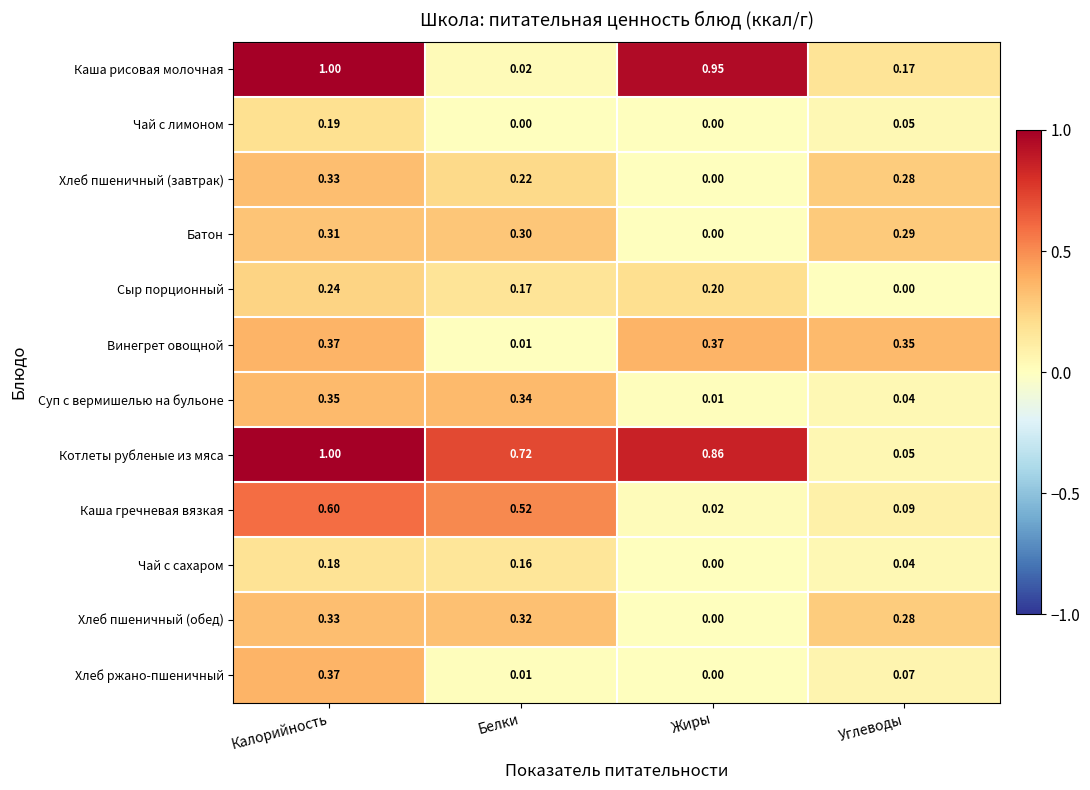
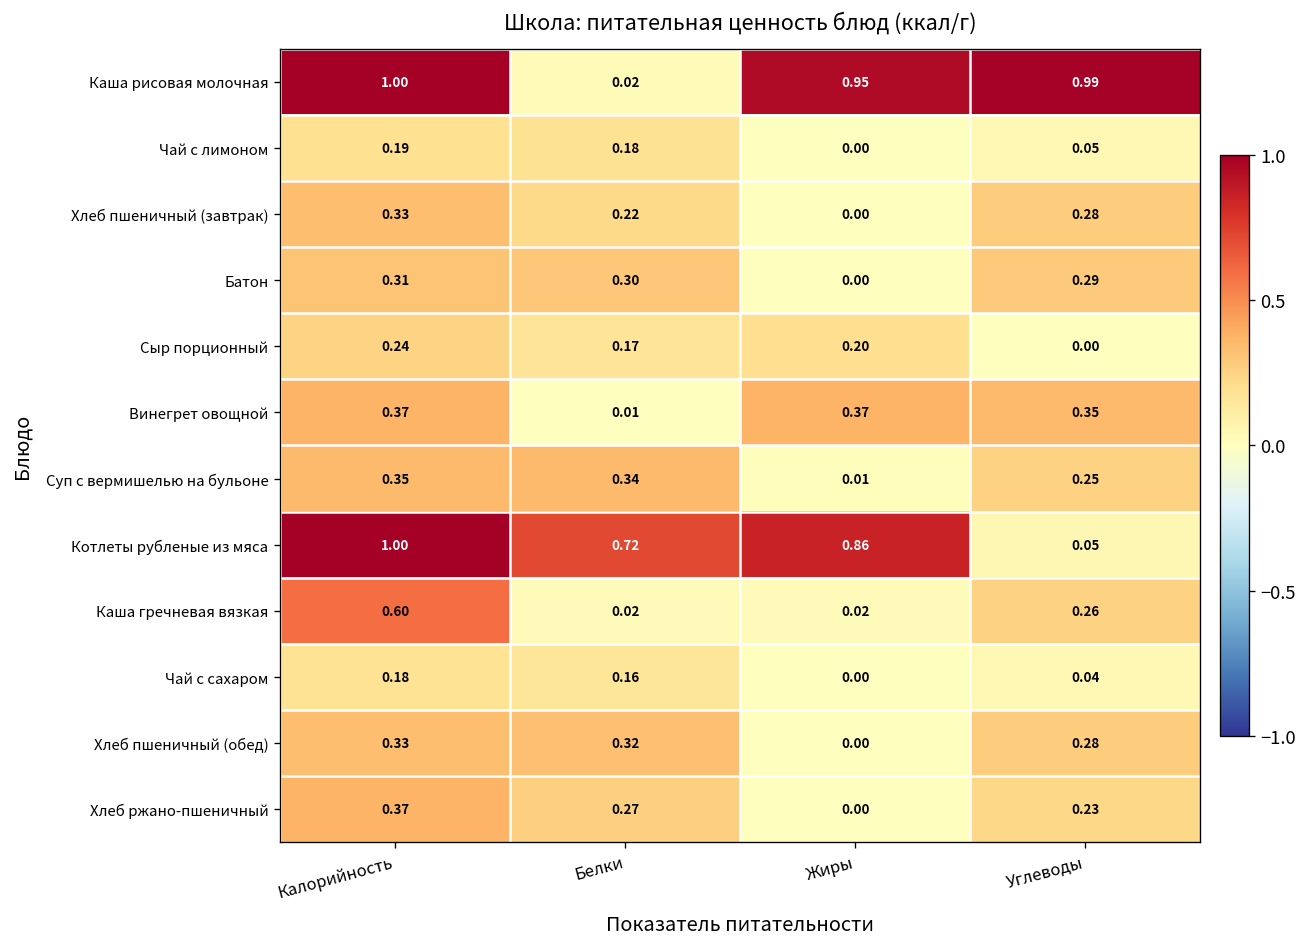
Каша рисовая молочная, Углеводы: 0.17 -> 0.99
Чай с лимоном, Белки: 0.00 -> 0.18
Суп с вермишелью на бульоне, Углеводы: 0.04 -> 0.25
Каша гречневая вязкая, Белки: 0.52 -> 0.02
Каша гречневая вязкая, Углеводы: 0.09 -> 0.26
Хлеб ржано-пшеничный, Белки: 0.01 -> 0.27
Хлеб ржано-пшеничный, Углеводы: 0.07 -> 0.23
